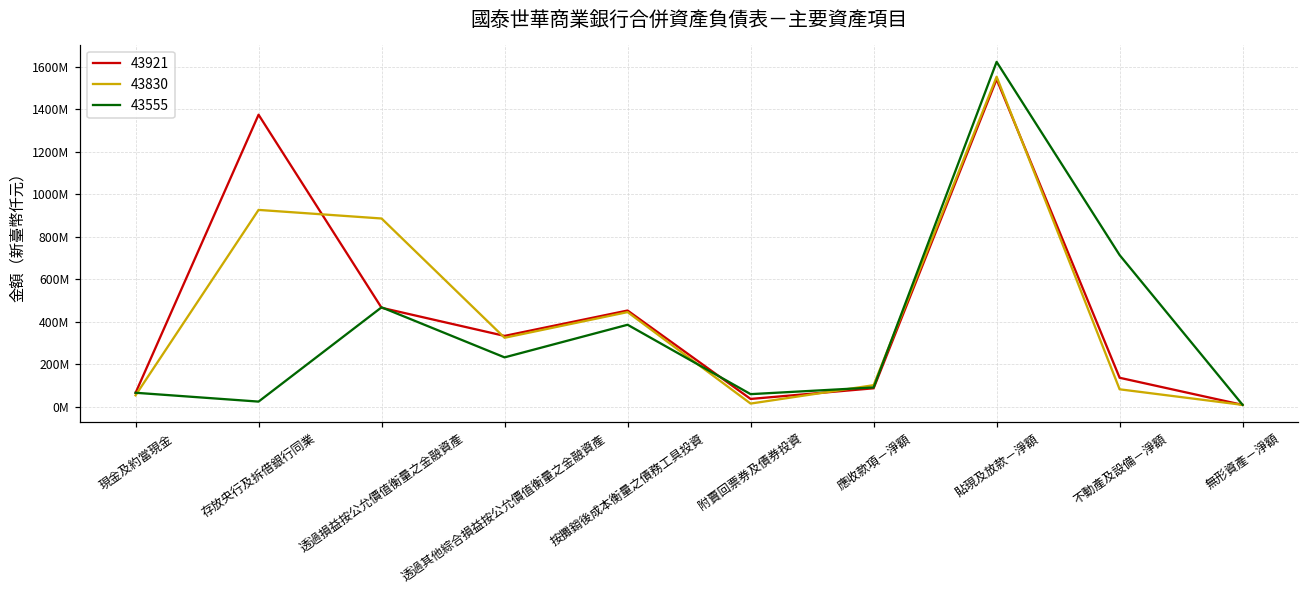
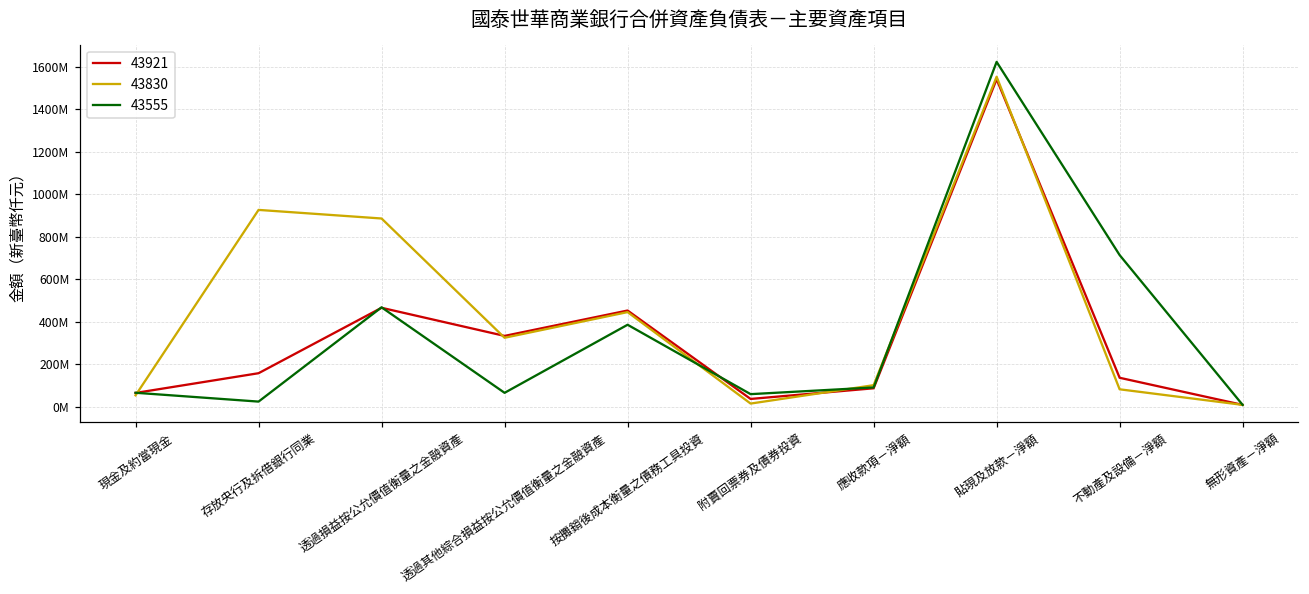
43921, 存放央行及拆借銀行同業: 1370000000 -> 160000000
43555, 透過其他綜合損益按公允價值衡量之金融資產: 230000000 -> 60000000
